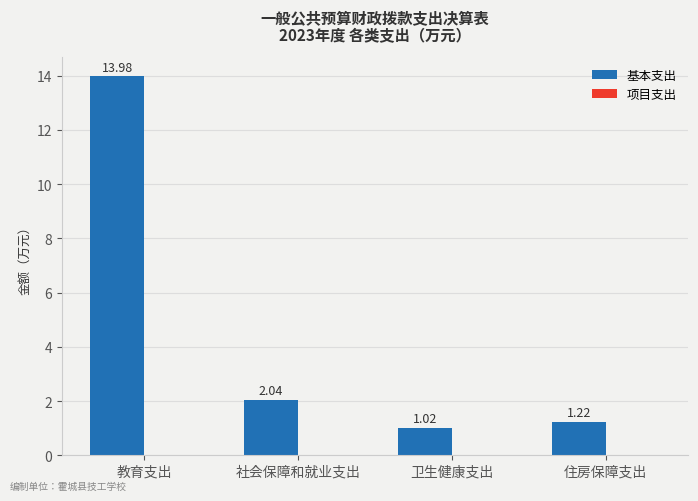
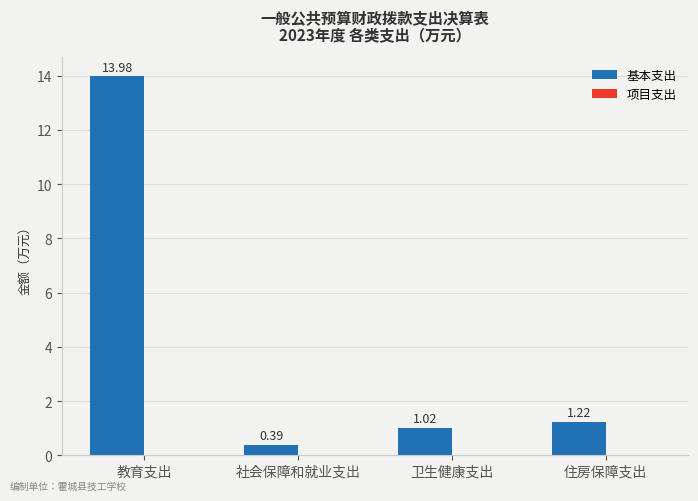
基本支出, 社会保障和就业支出: 2.04 -> 0.39
